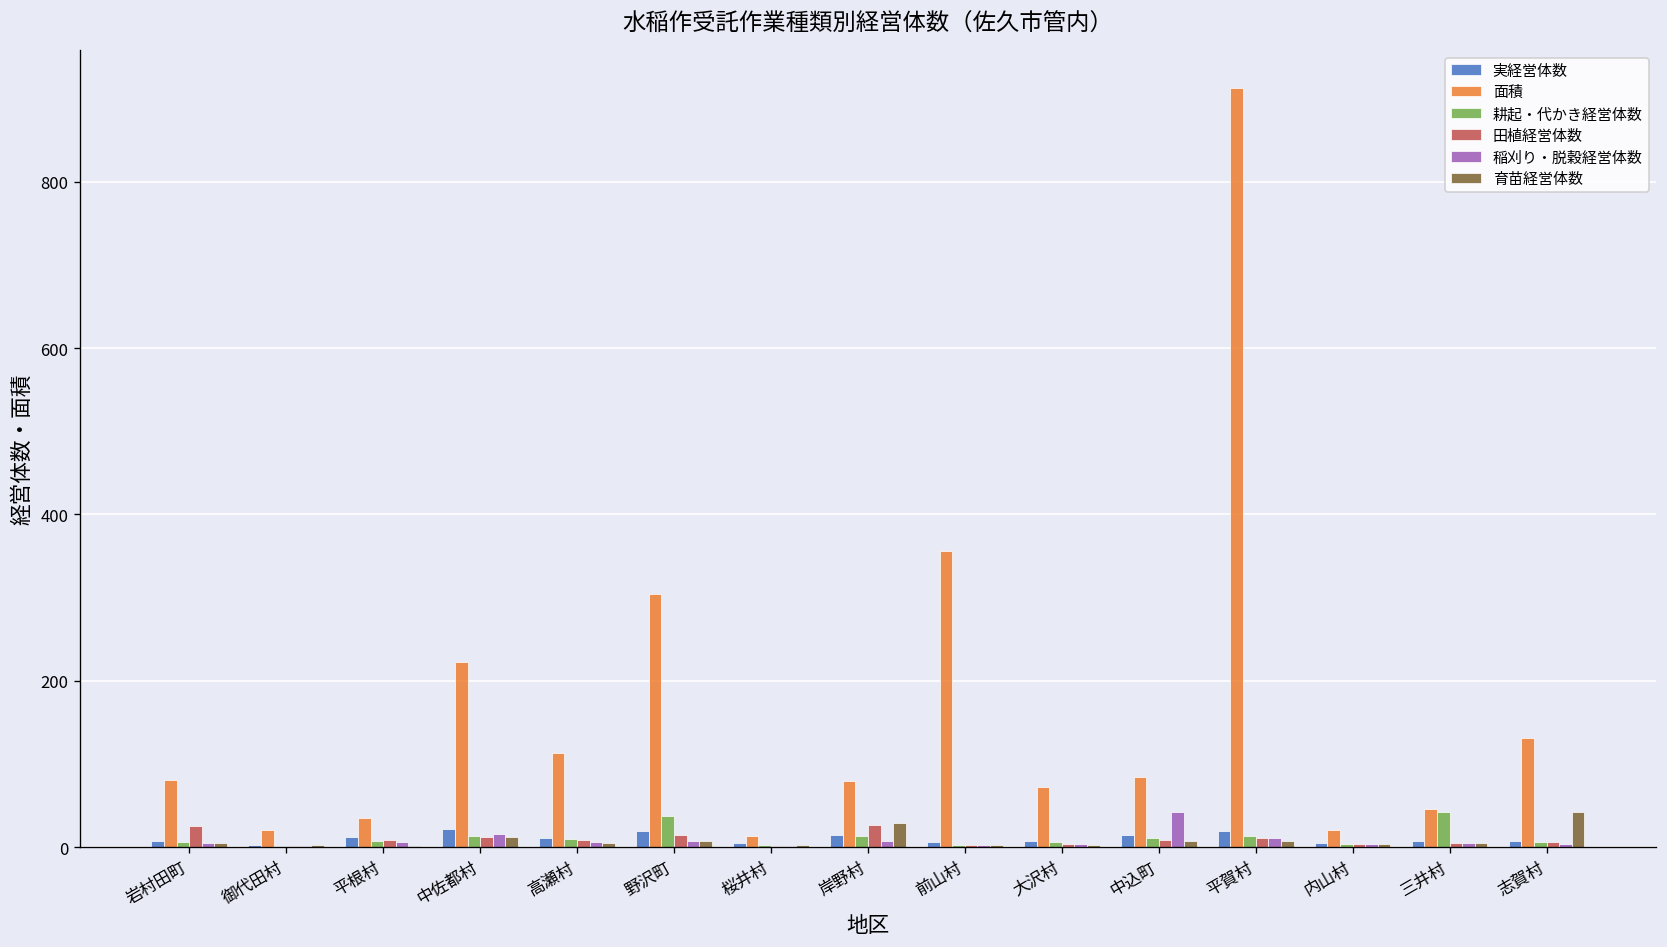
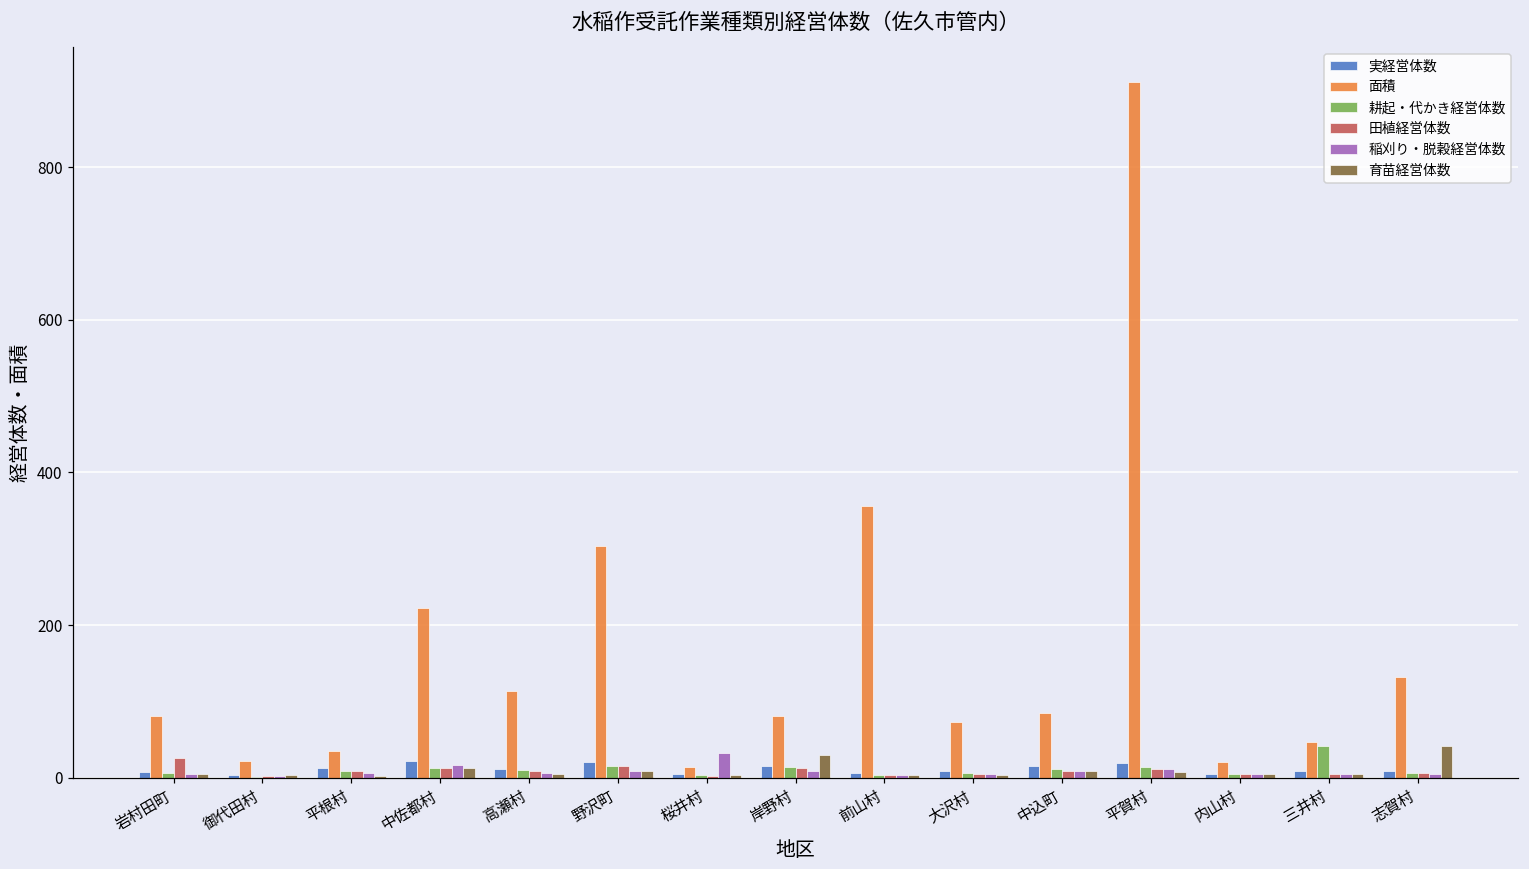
耕起・代かき経営体数, 野沢町: 40 -> 20
稲刈り・脱穀経営体数, 桜井村: 0 -> 30
田植経営体数, 岸野村: 30 -> 10
稲刈り・脱穀経営体数, 中込町: 40 -> 10
